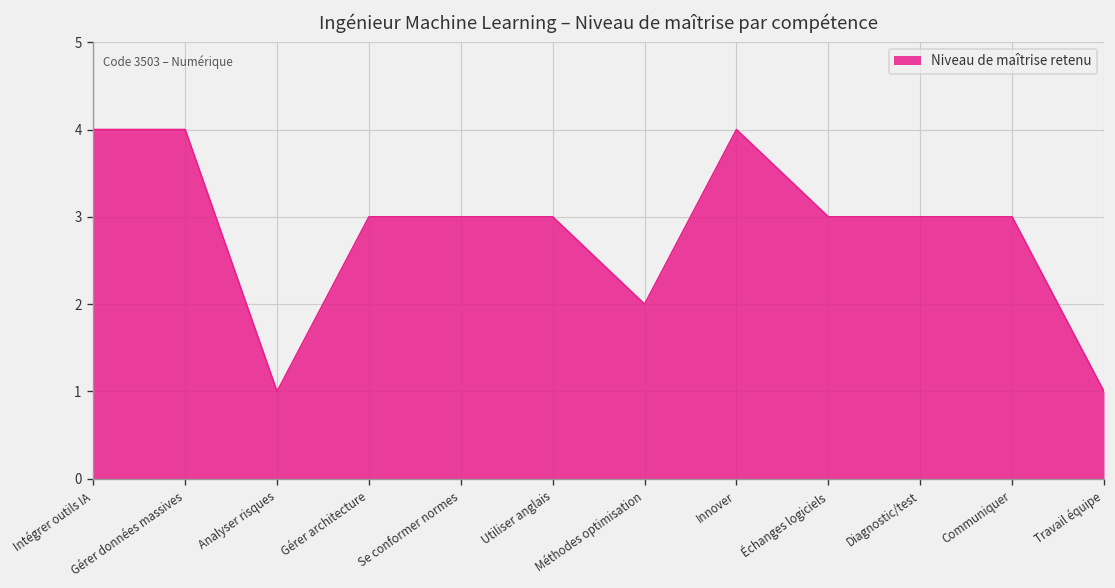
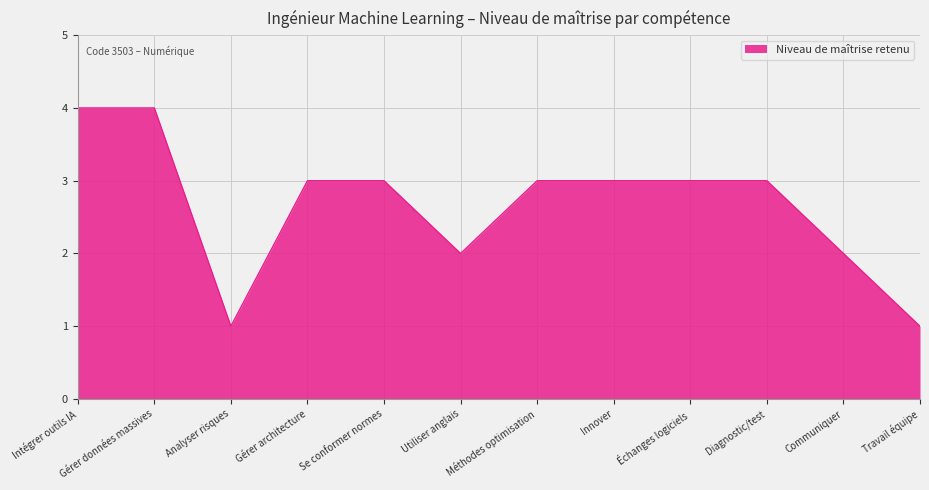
Utiliser anglais: 3 -> 2
Méthodes optimisation: 2 -> 3
Innover: 4 -> 3
Communiquer: 3 -> 2
